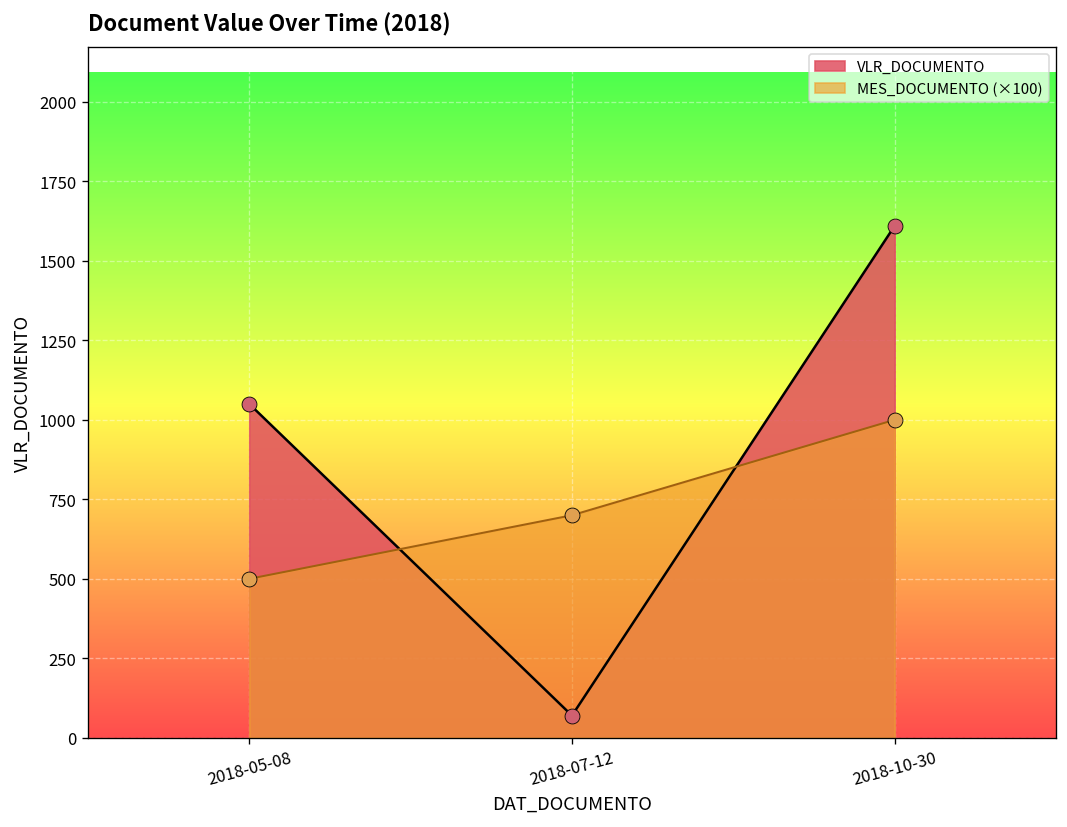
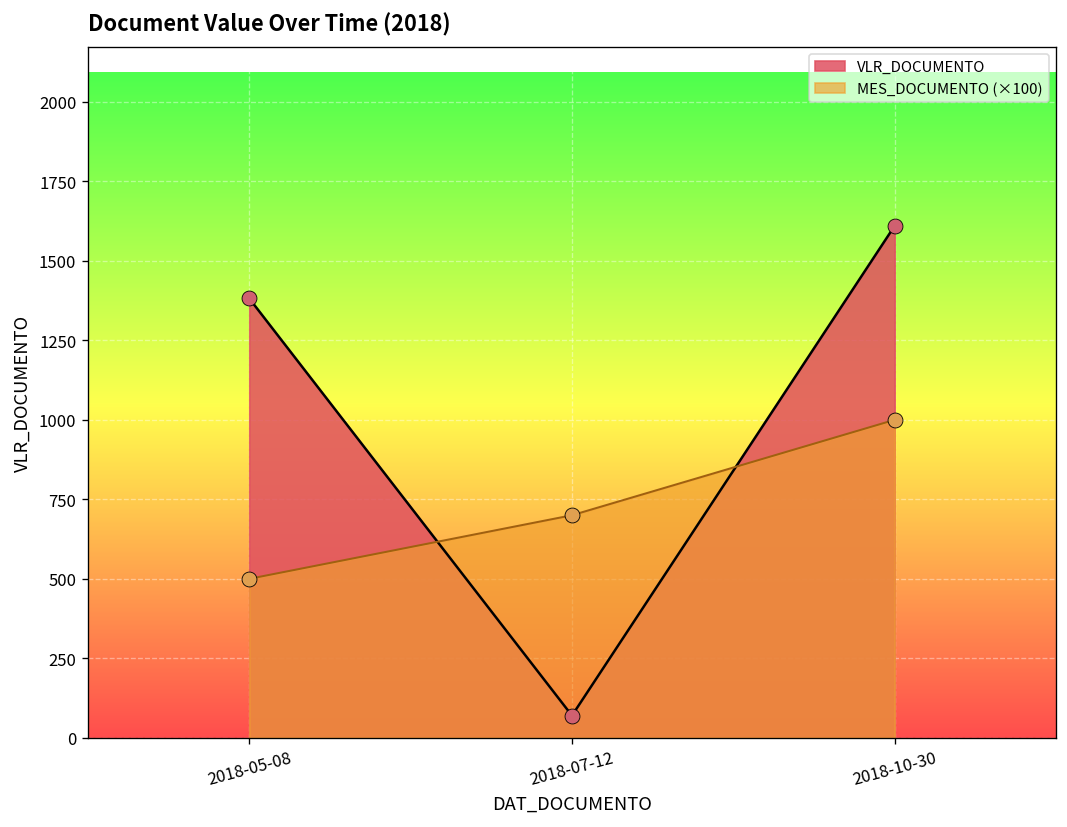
VLR_DOCUMENTO, 2018-05-08: 1050 -> 1380
